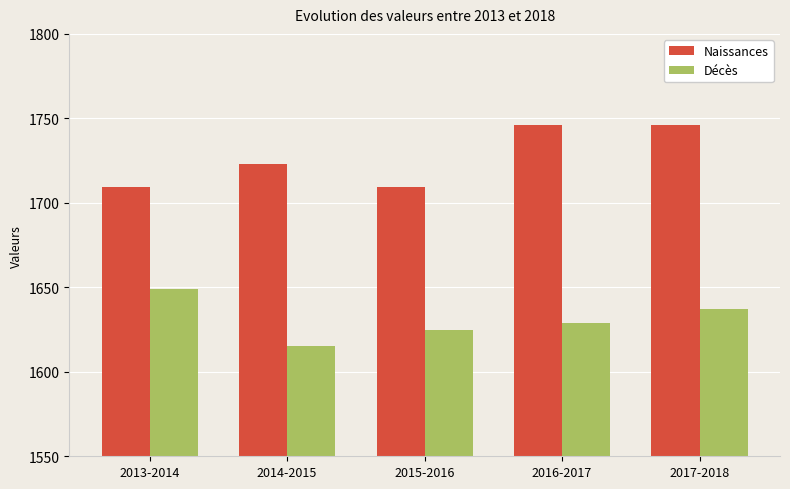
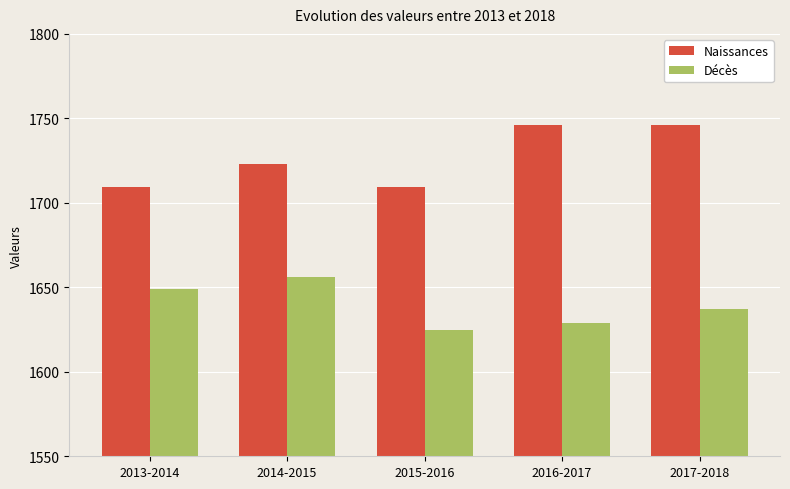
Décès, 2014-2015: 1615 -> 1656
